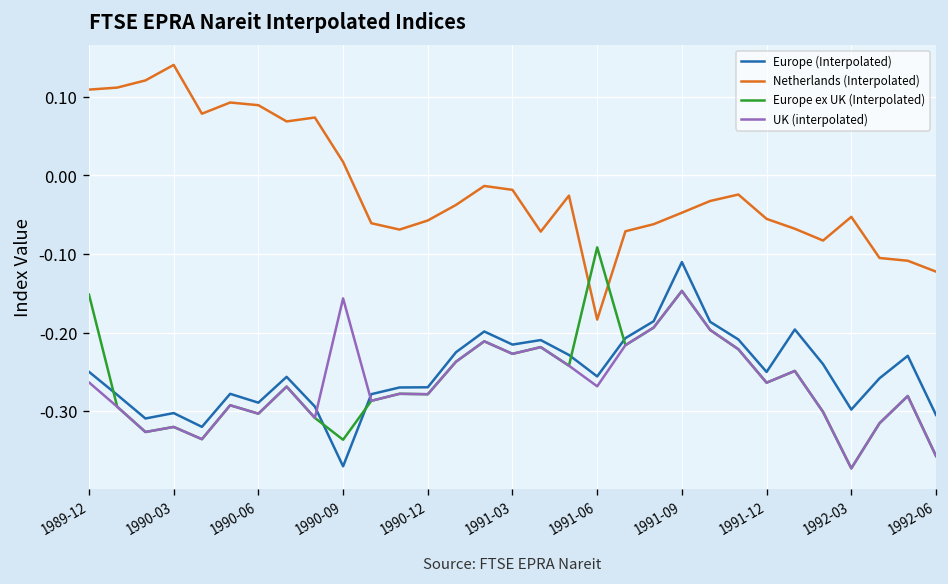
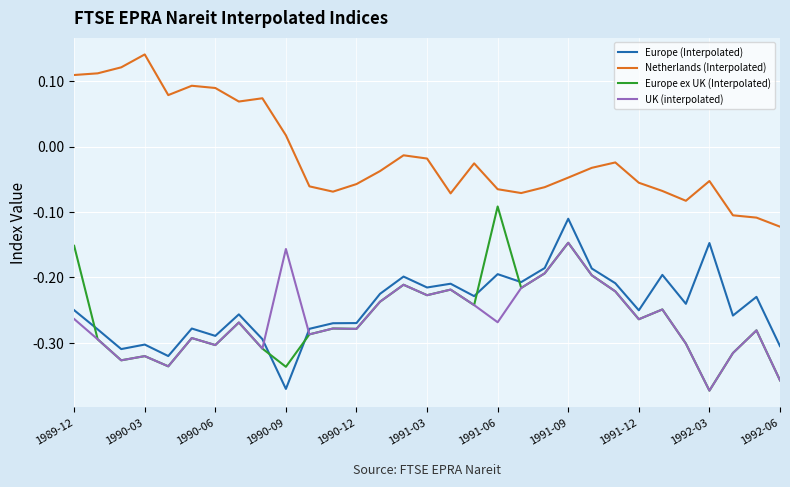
Europe (Interpolated), 1991-06: -0.26 -> -0.19
Netherlands (Interpolated), 1991-06: -0.18 -> -0.07
Europe (Interpolated), 1992-03: -0.30 -> -0.15
